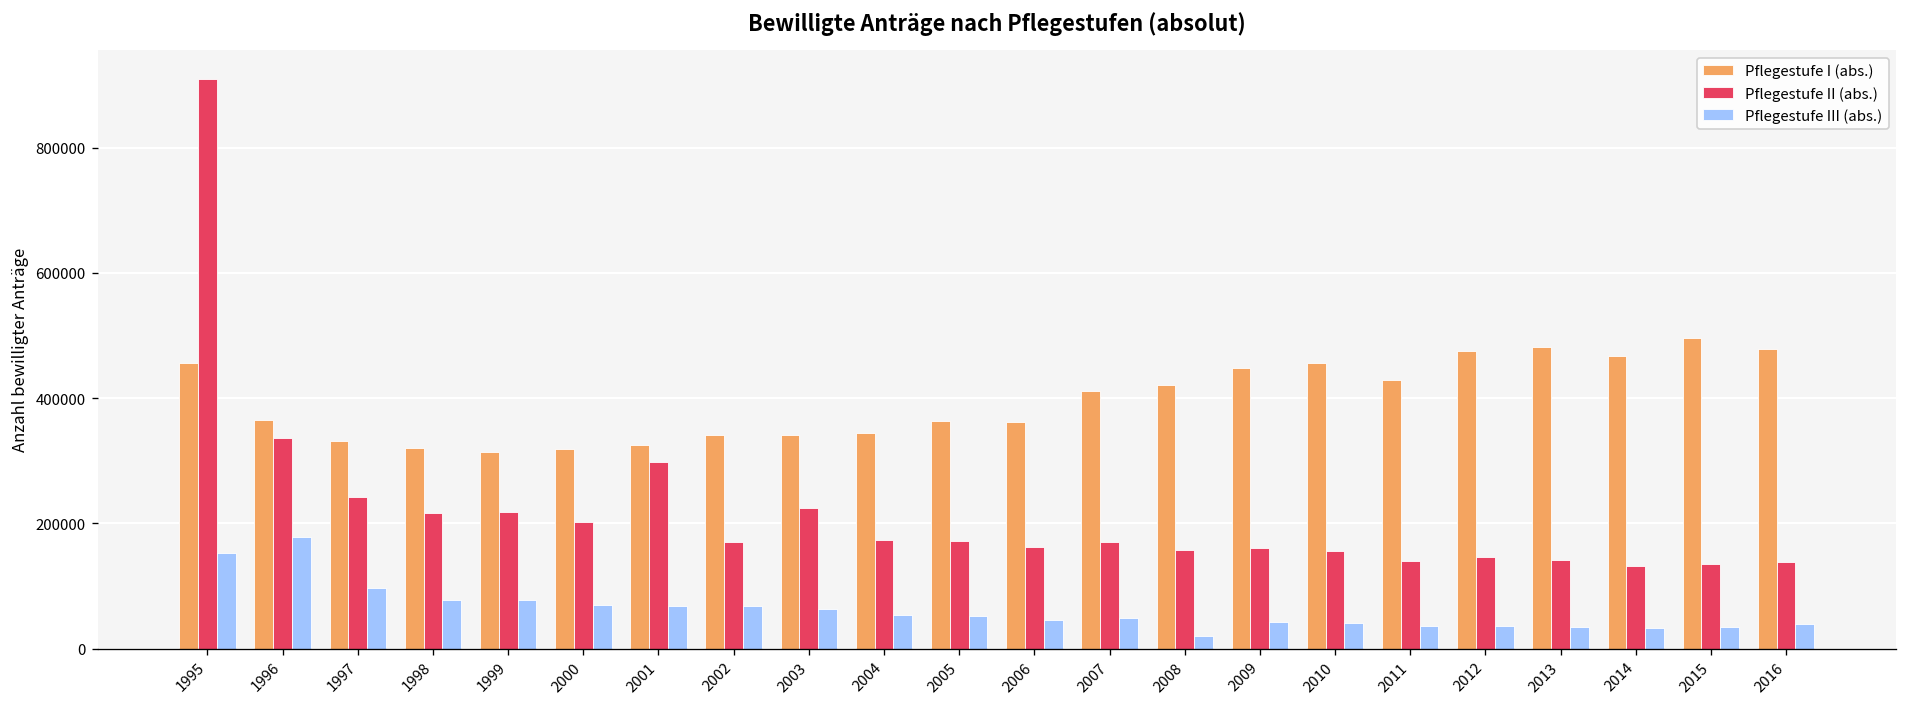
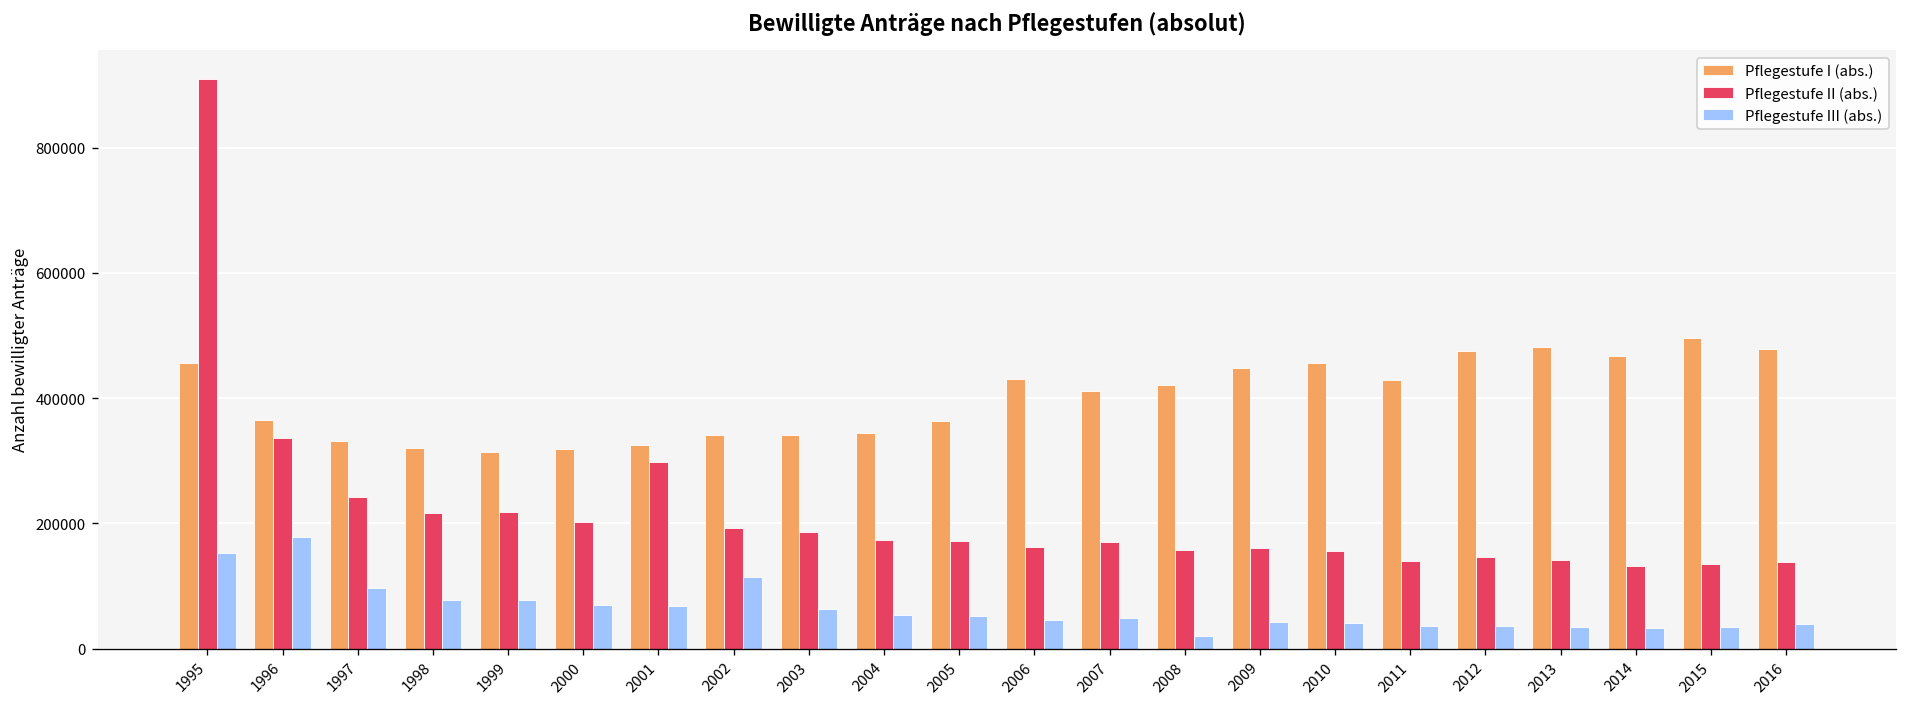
Pflegestufe II (abs.), 2002: 170000 -> 190000
Pflegestufe III (abs.), 2002: 70000 -> 120000
Pflegestufe II (abs.), 2003: 220000 -> 190000
Pflegestufe I (abs.), 2006: 360000 -> 430000
